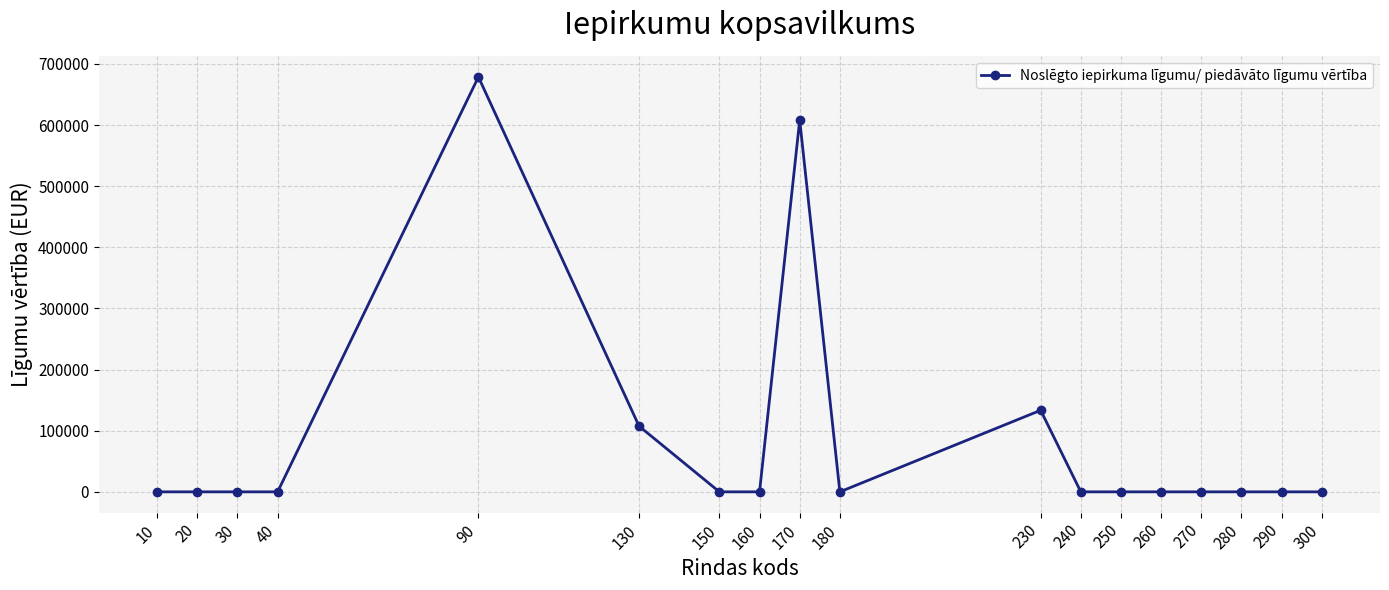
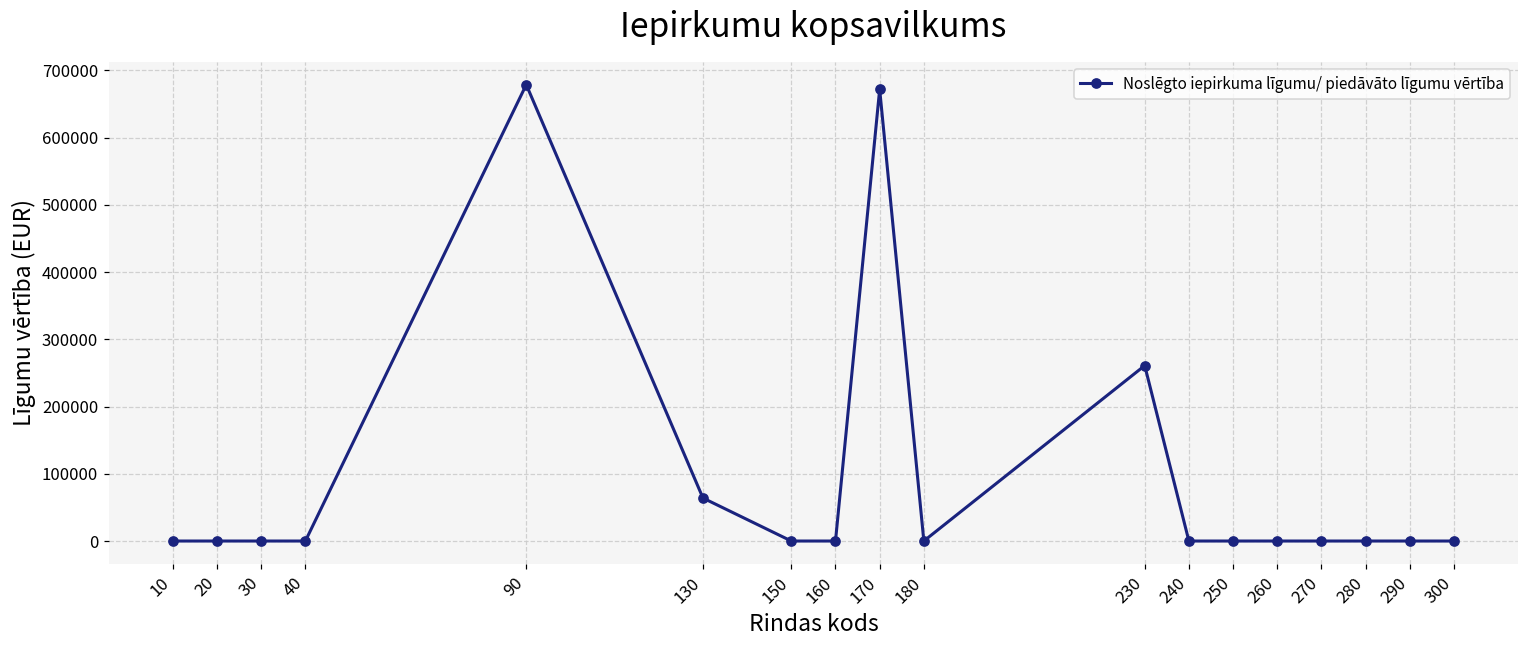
130: 110000 -> 60000
170: 610000 -> 670000
230: 130000 -> 260000
